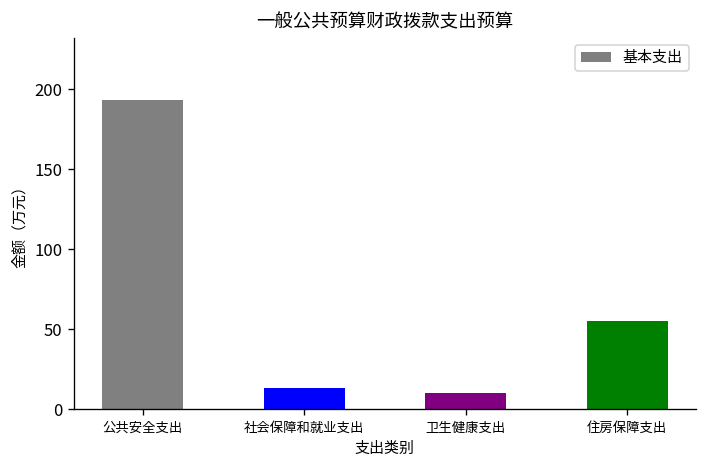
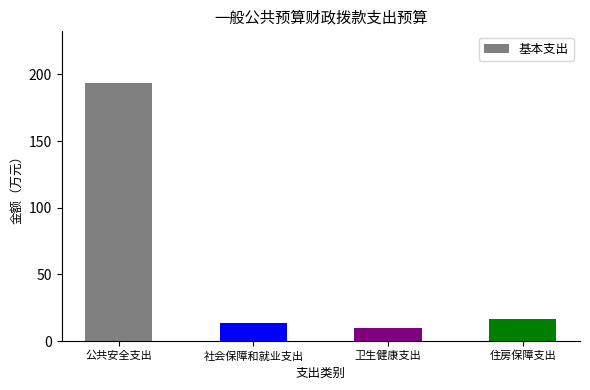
住房保障支出: 55 -> 16
